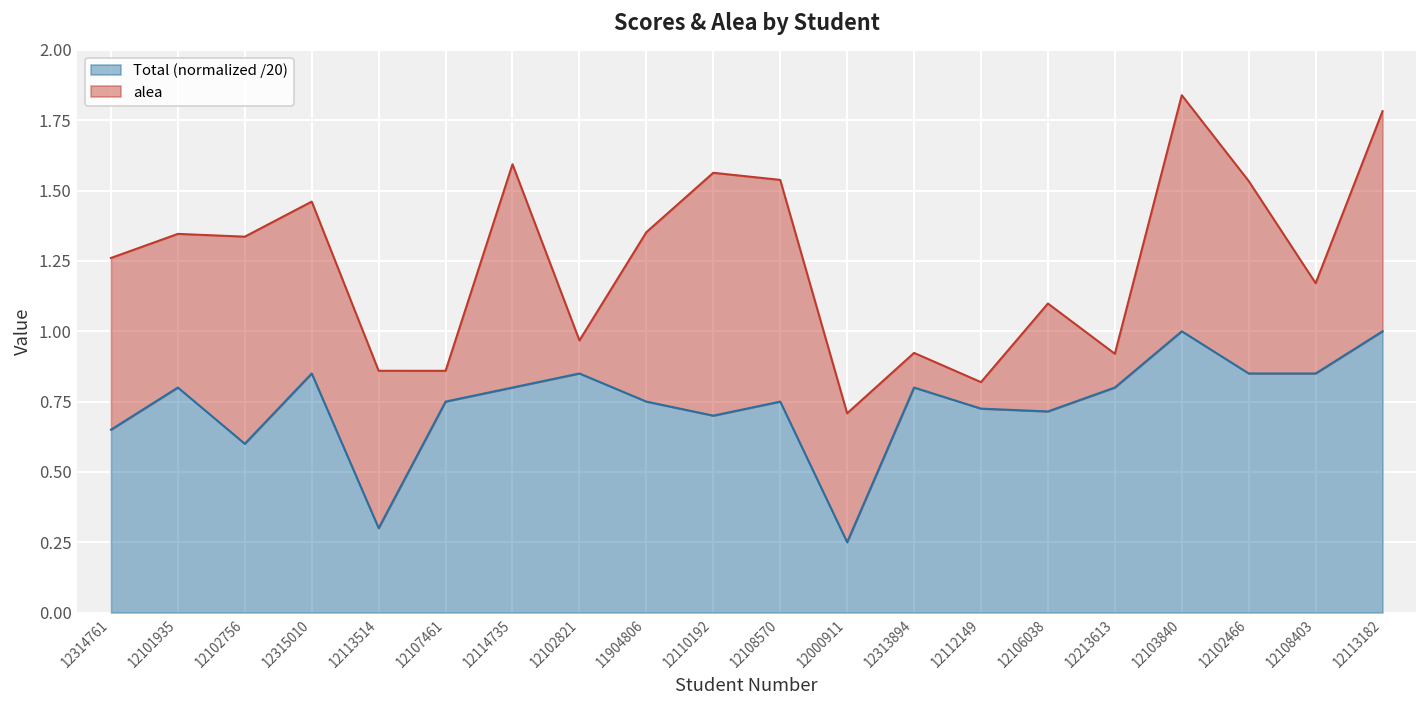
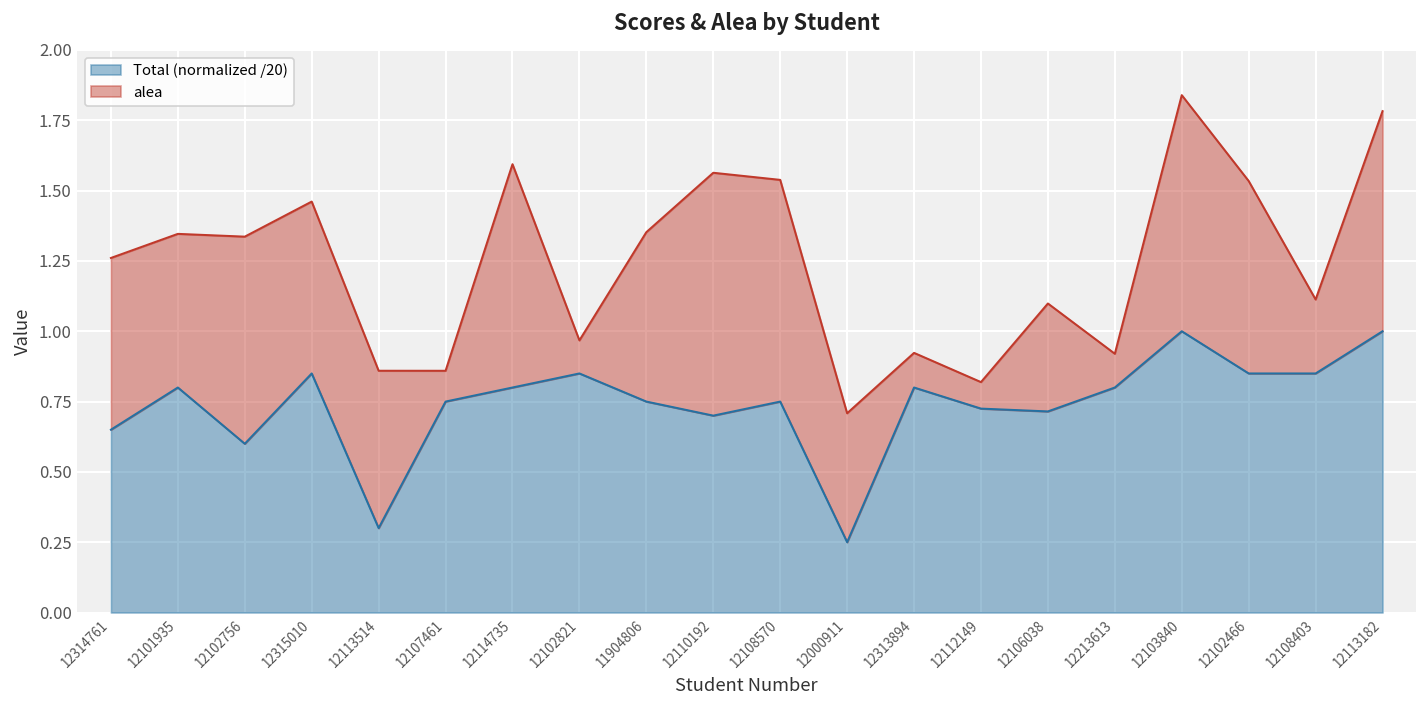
alea, 12108403: 0.32 -> 0.26
